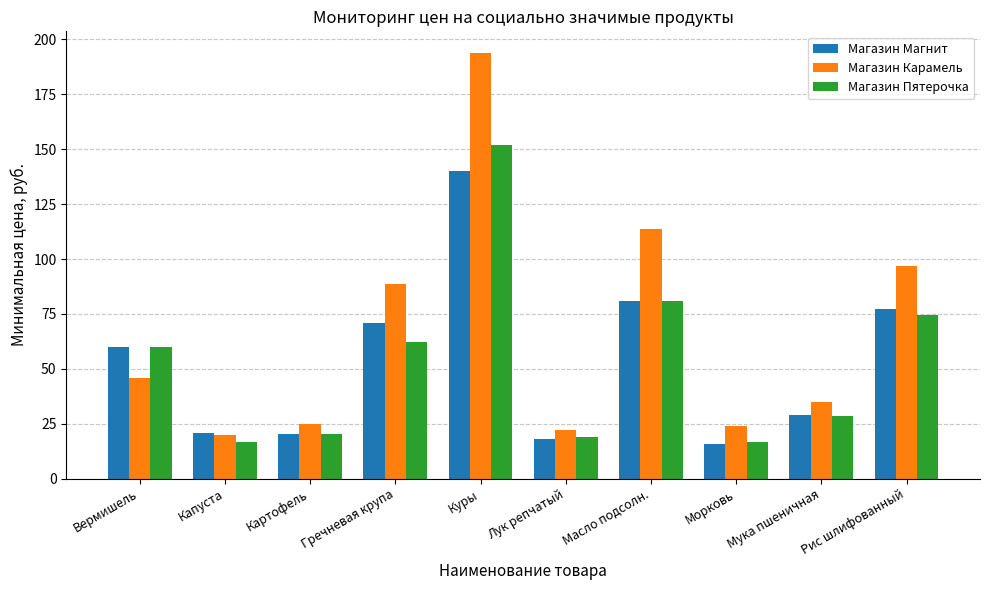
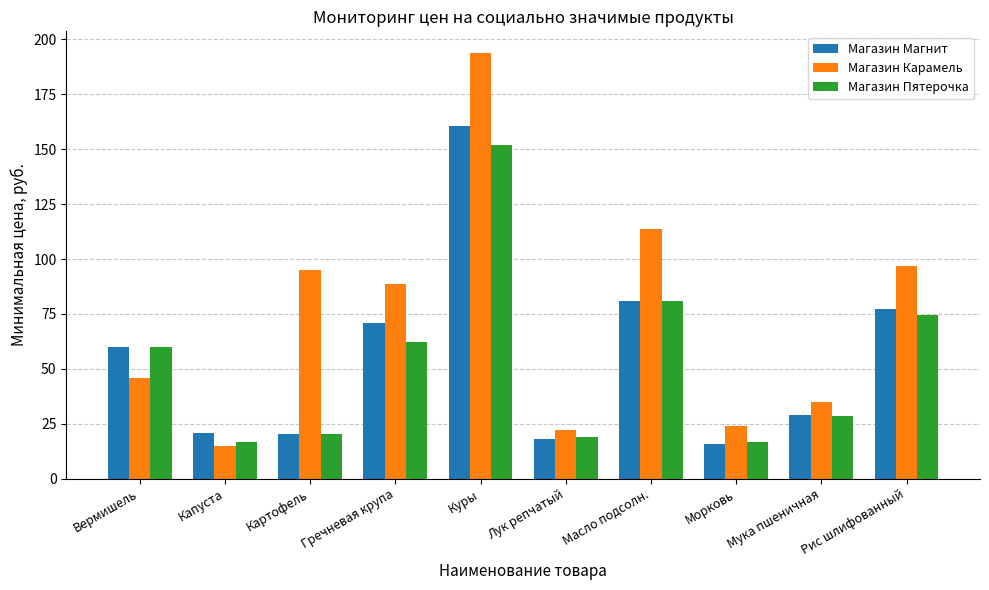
Магазин Карамель, Капуста: 20 -> 15
Магазин Карамель, Картофель: 25 -> 95
Магазин Магнит, Куры: 140 -> 161
